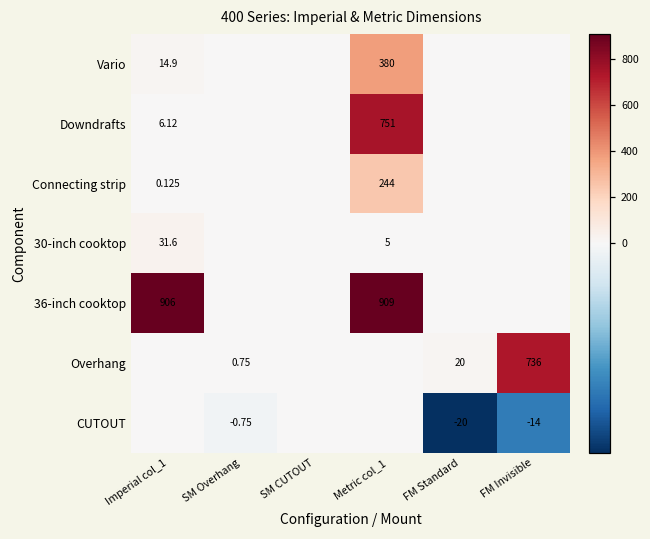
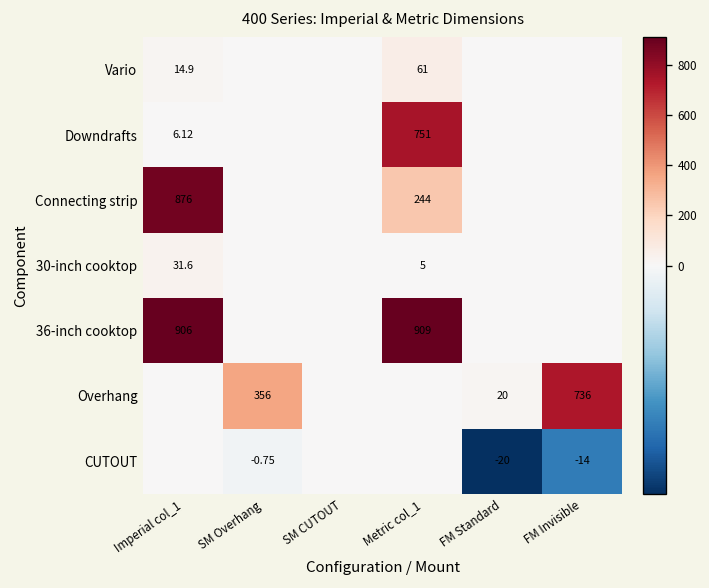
Vario, Metric col_1: 380 -> 61
Connecting strip, Imperial col_1: 0.125 -> 876
Overhang, SM Overhang: 0.75 -> 356
